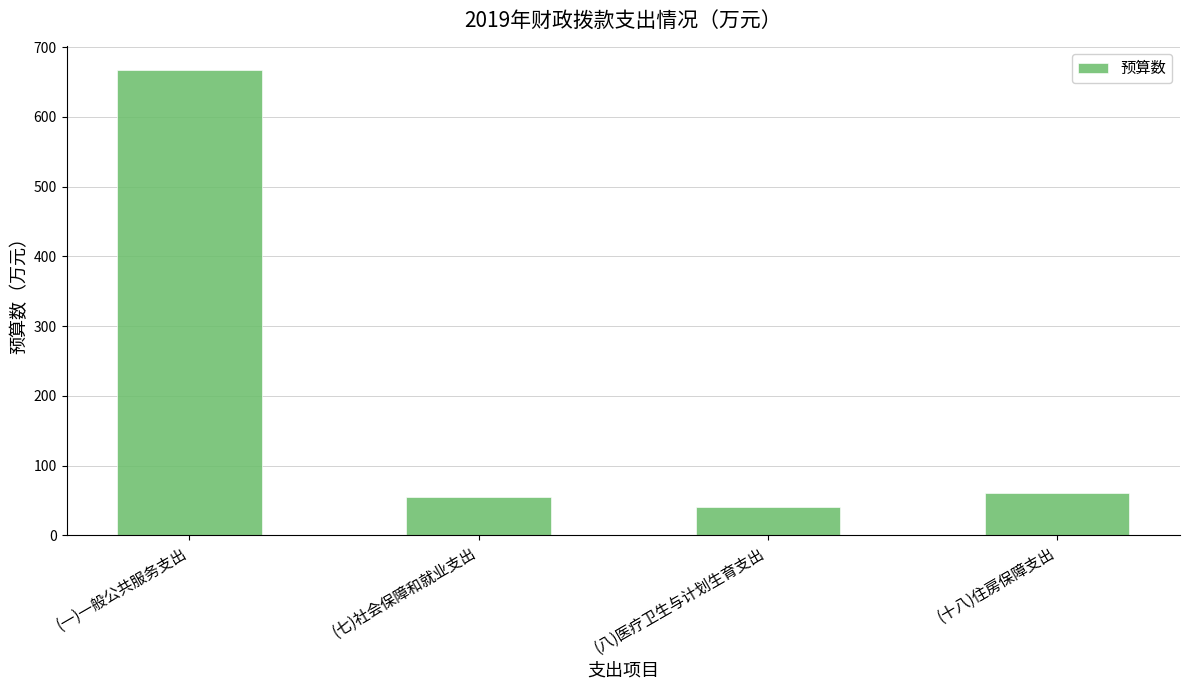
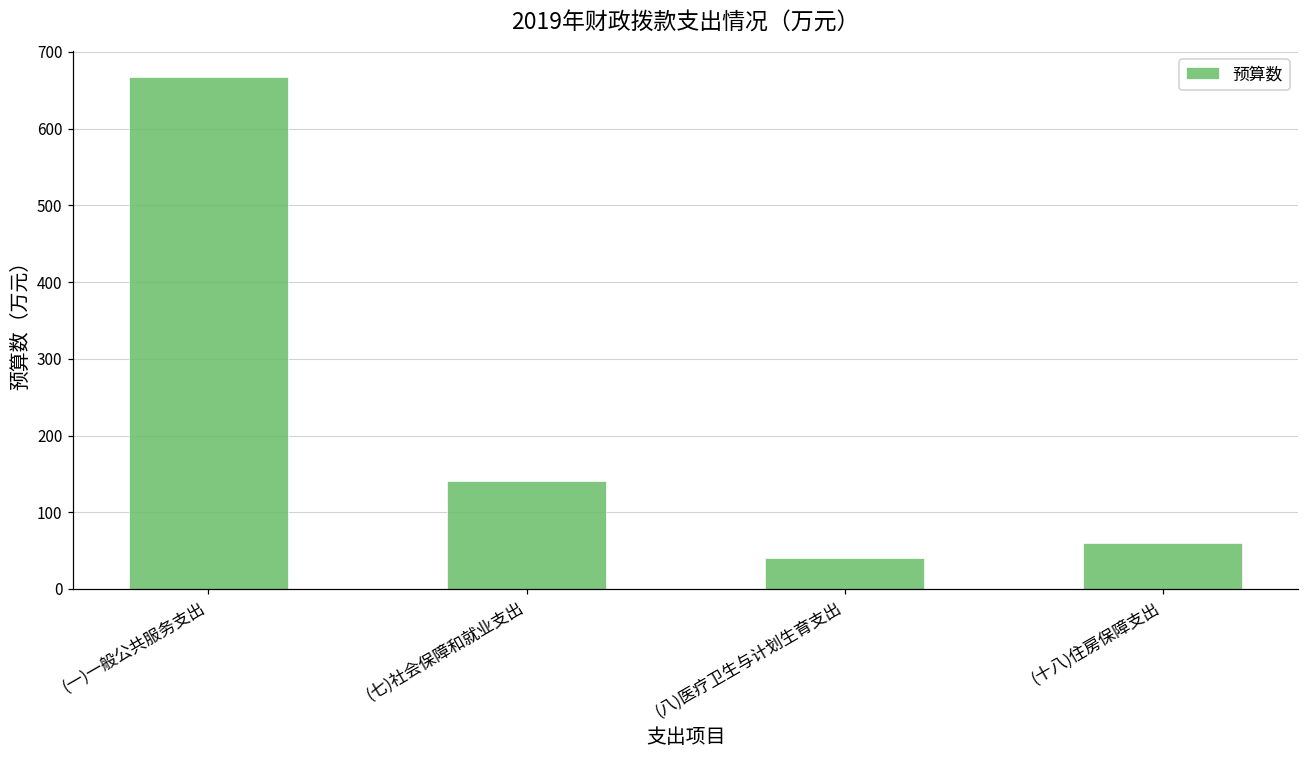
(七)社会保障和就业支出: 60 -> 140
